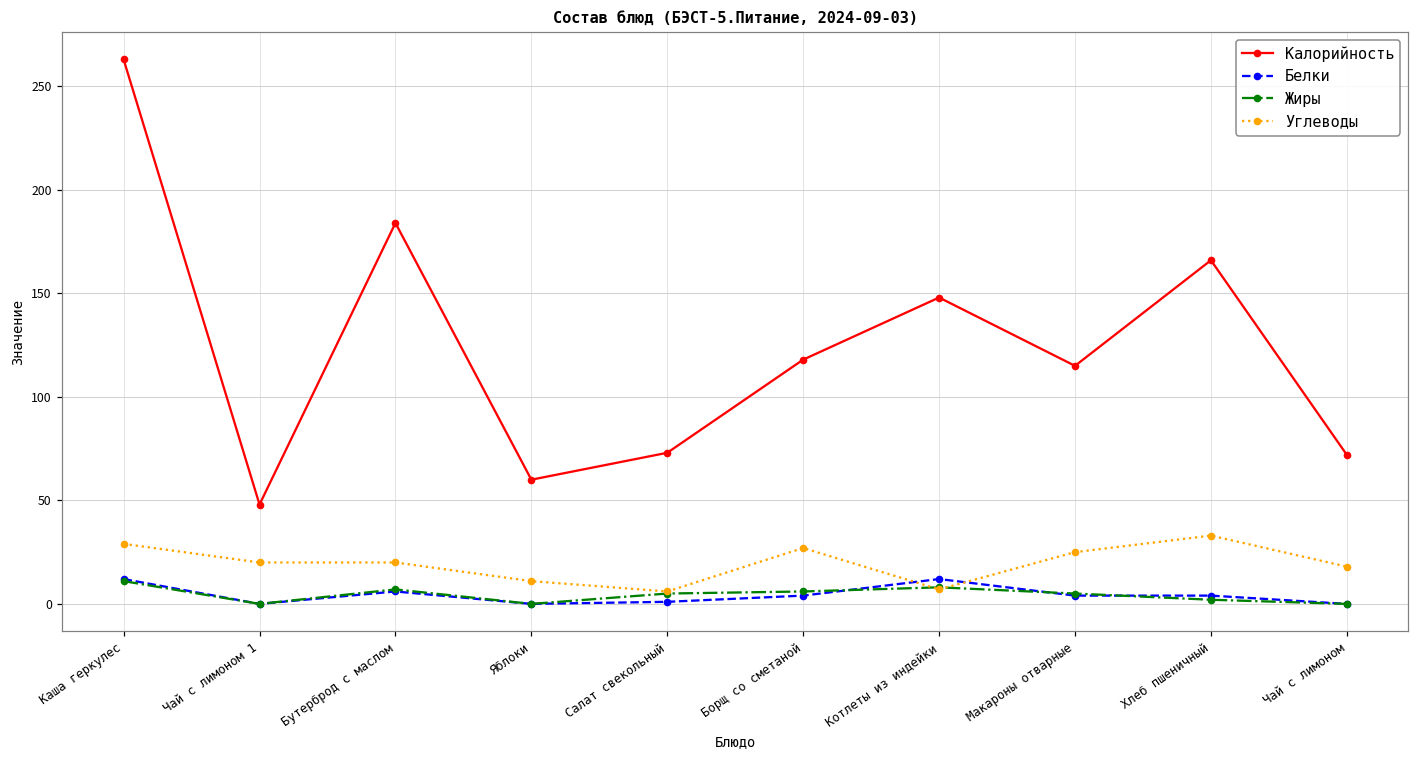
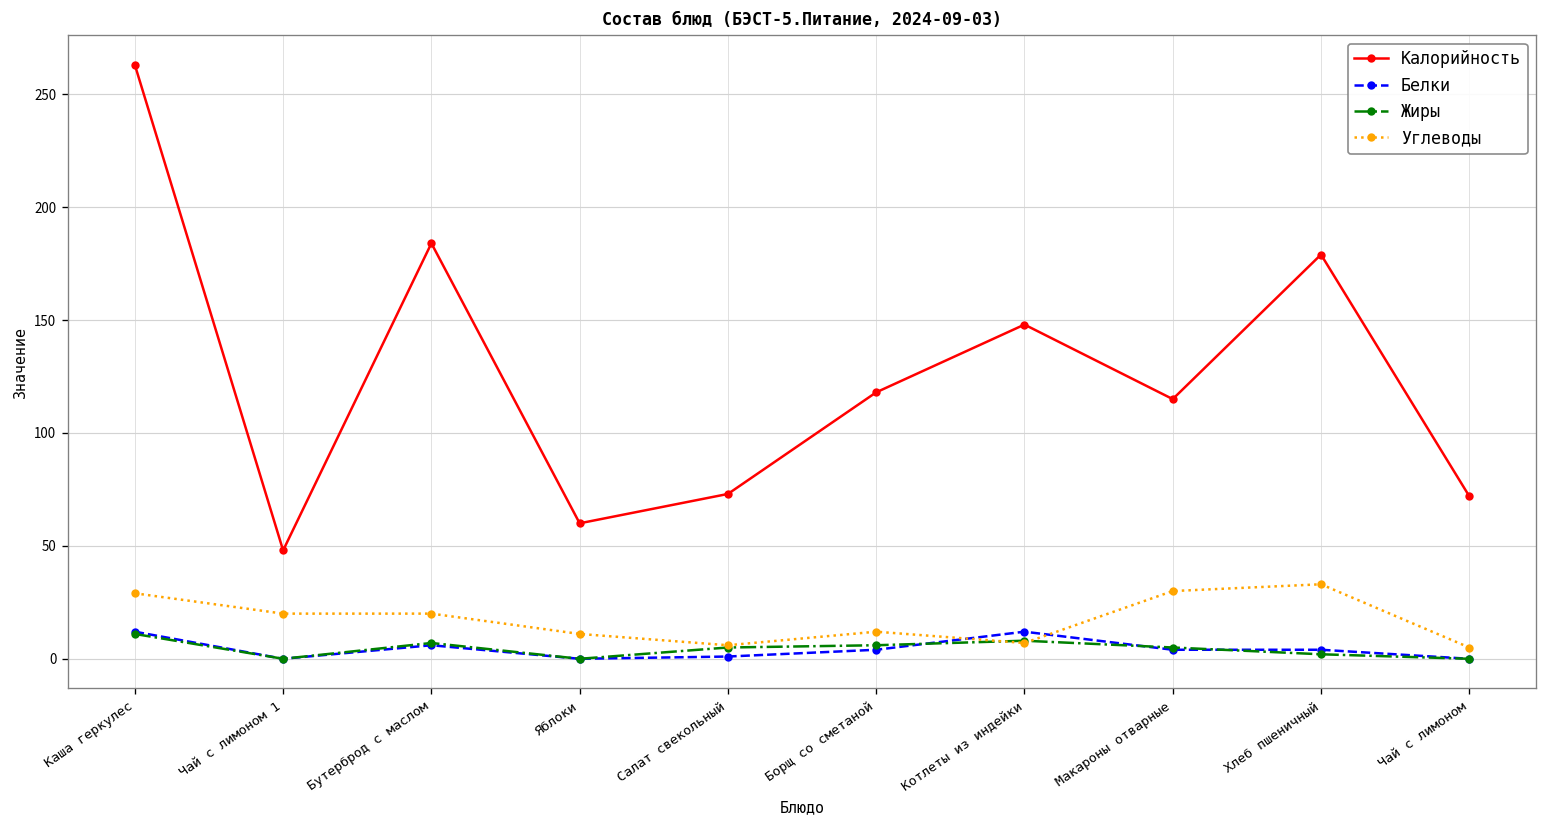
Углеводы, Борщ со сметаной: 27 -> 12
Углеводы, Макароны отварные: 25 -> 30
Калорийность, Хлеб пшеничный: 166 -> 179
Углеводы, Чай с лимоном: 18 -> 5
